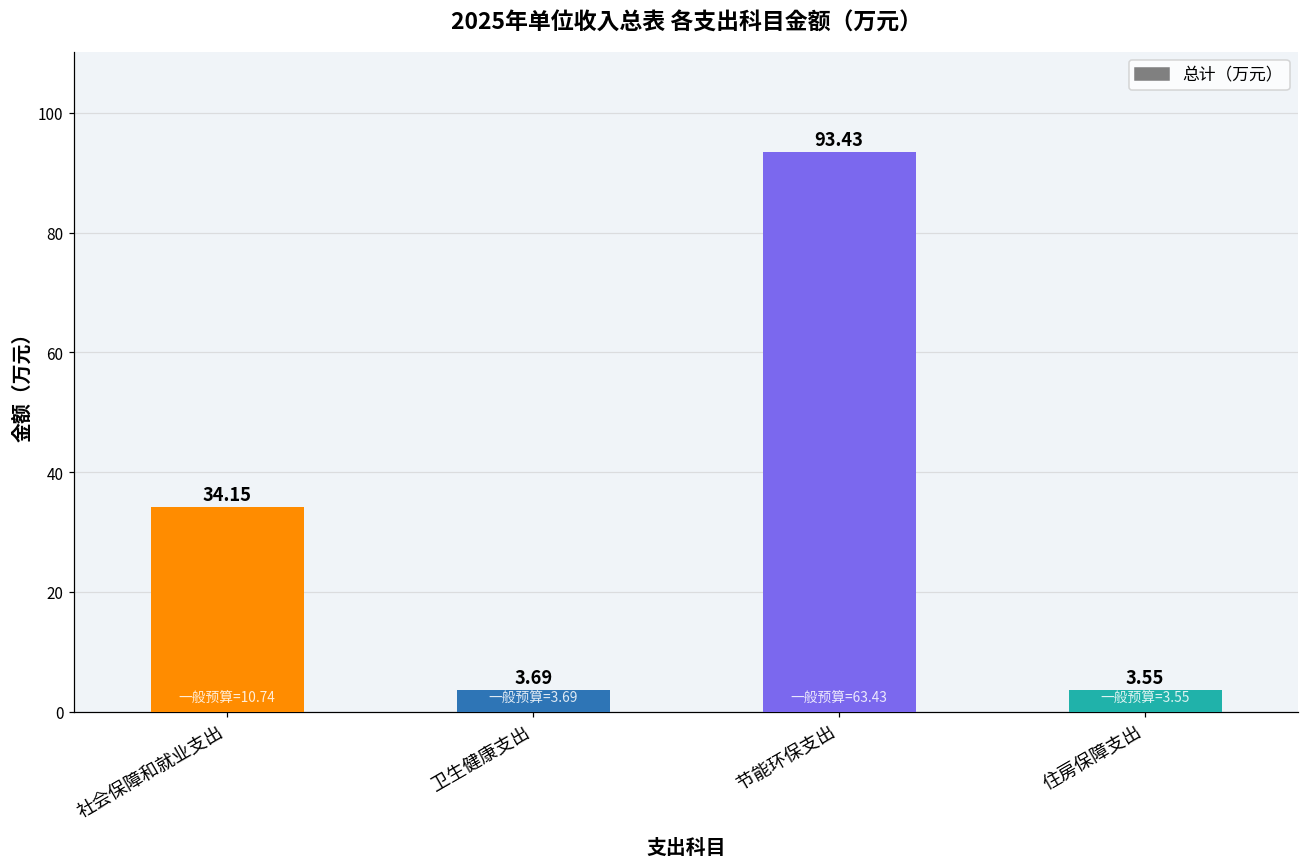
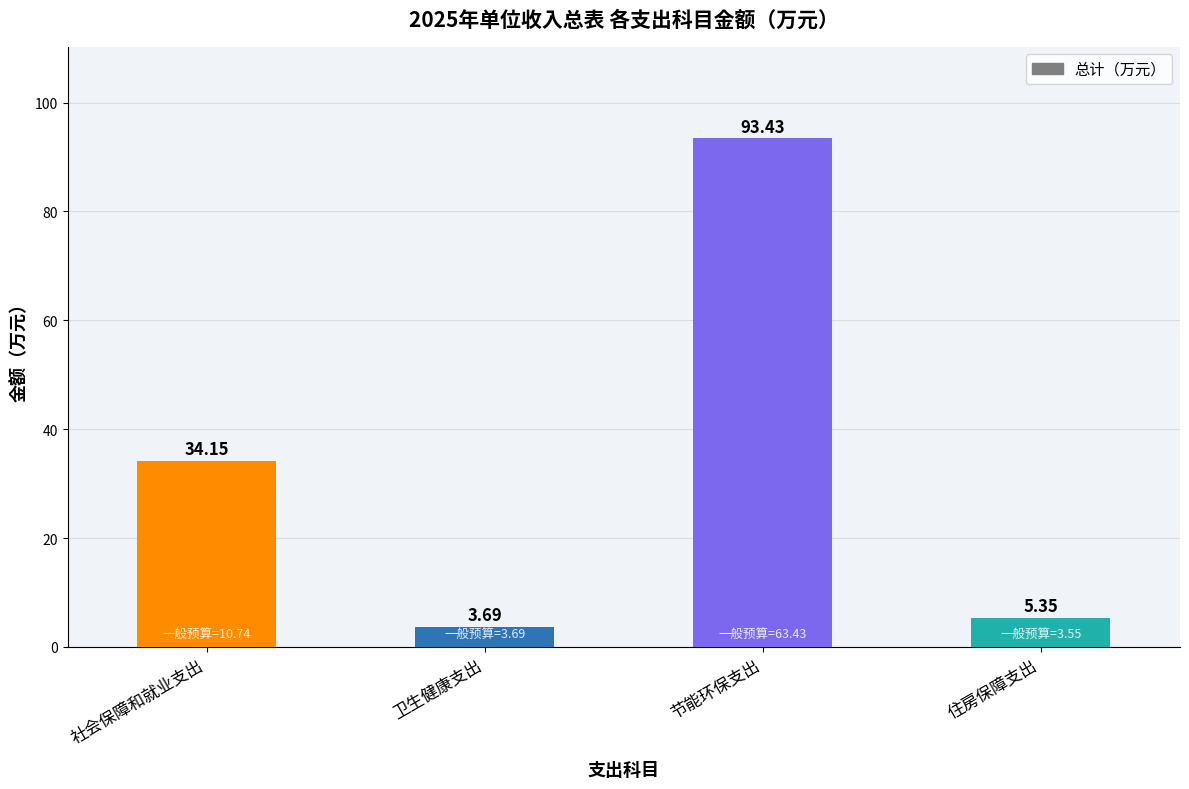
住房保障支出: 3.55 -> 5.35
